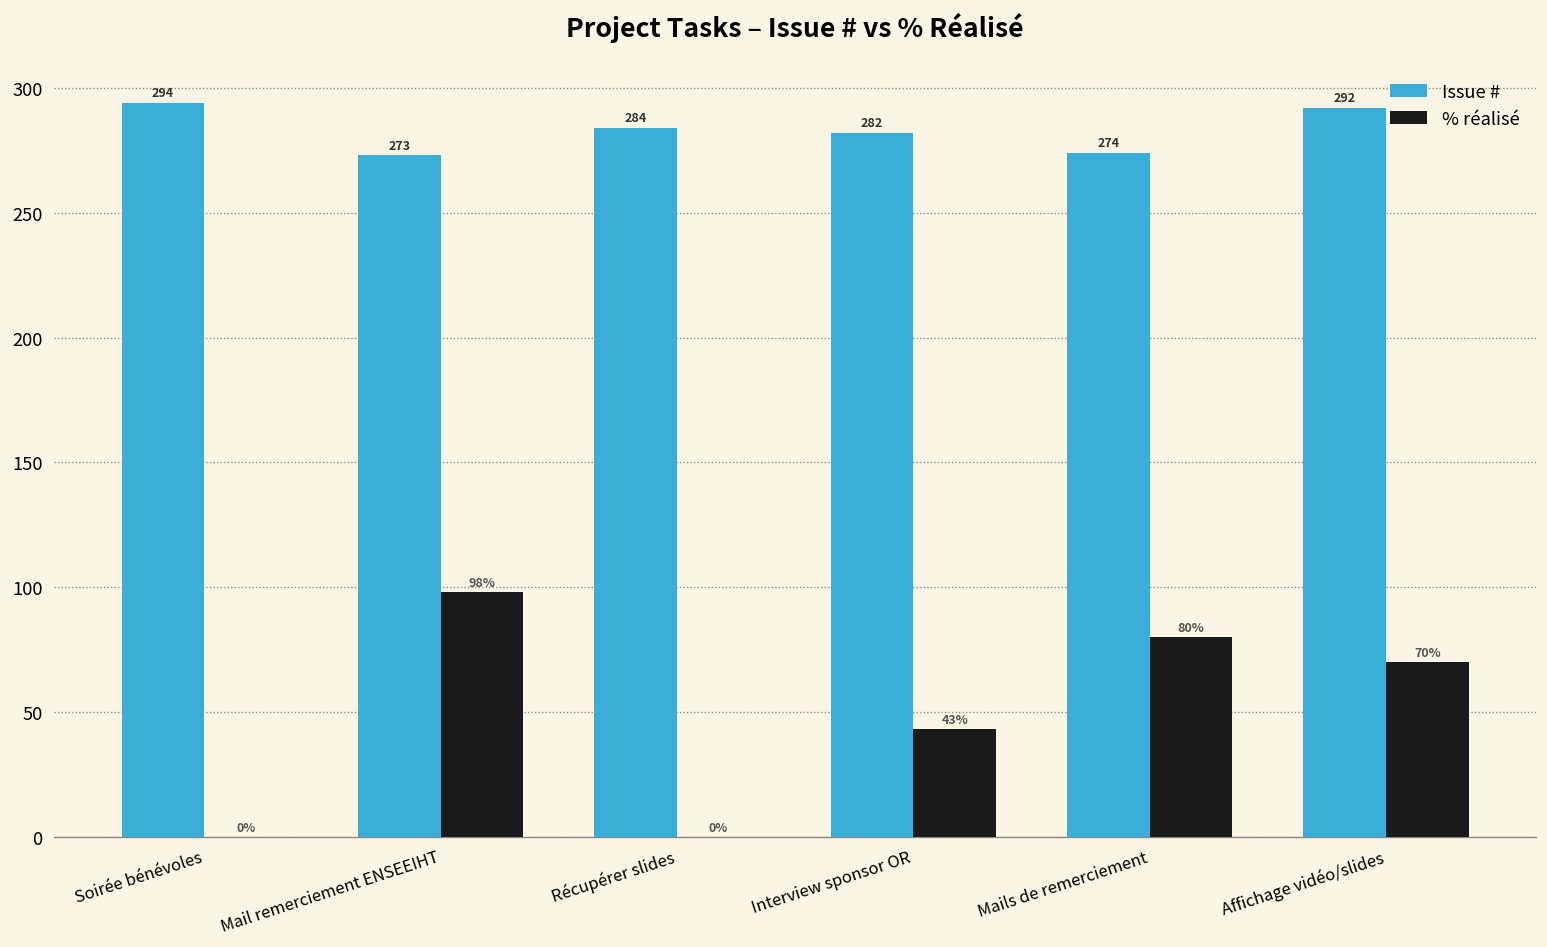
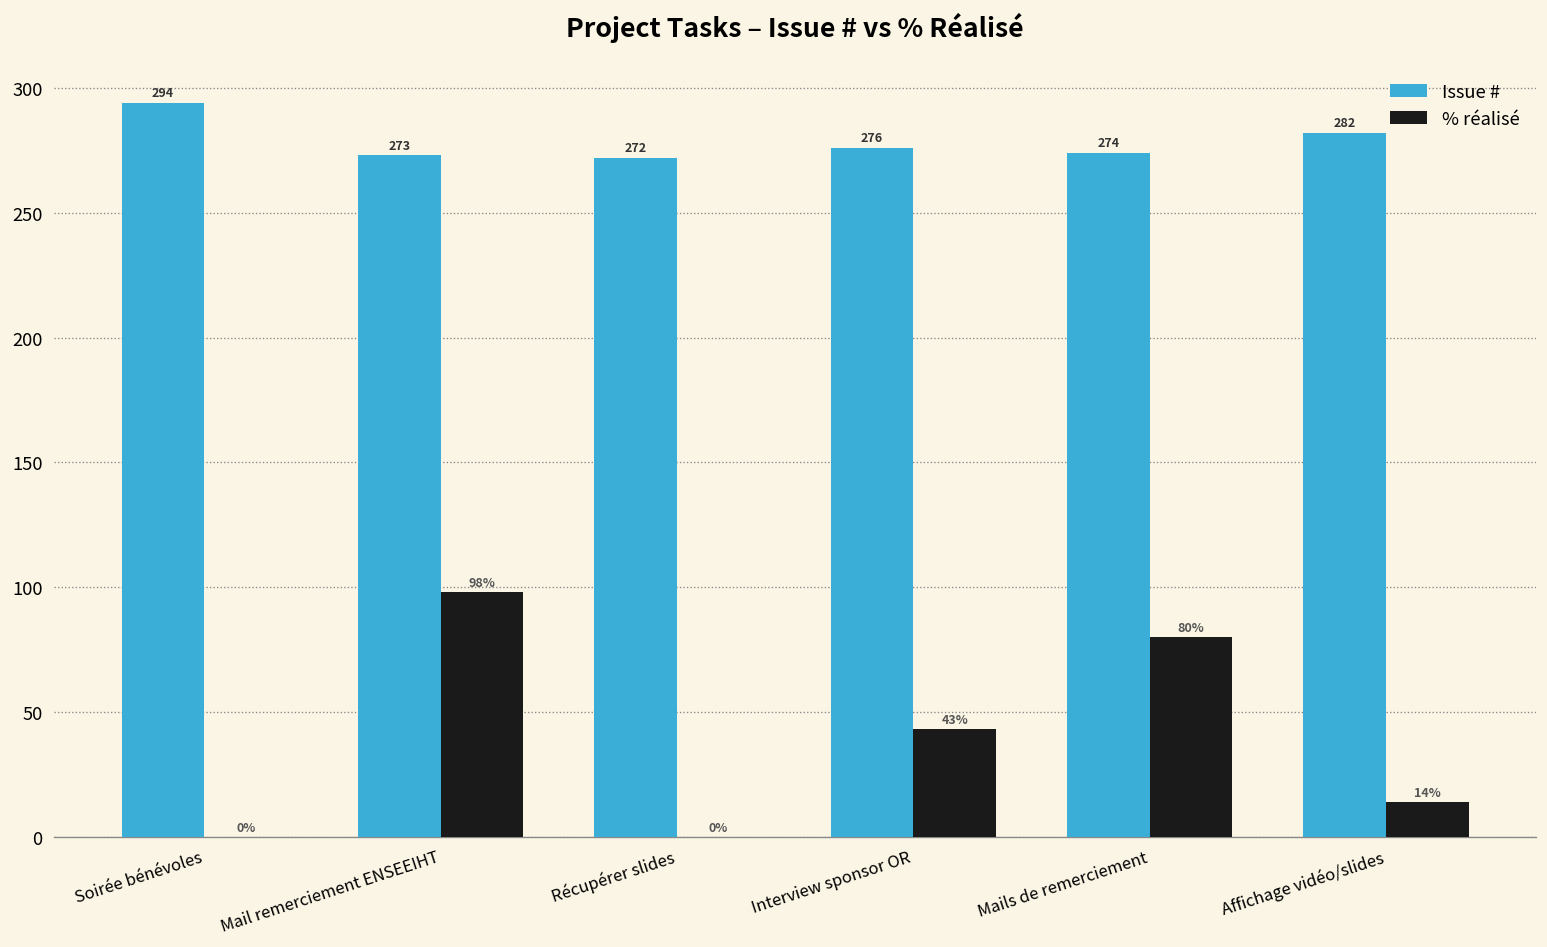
Issue #, Récupérer slides: 284 -> 272
Issue #, Interview sponsor OR: 282 -> 276
Issue #, Affichage vidéo/slides: 292 -> 282
% réalisé, Affichage vidéo/slides: 70% -> 14%
